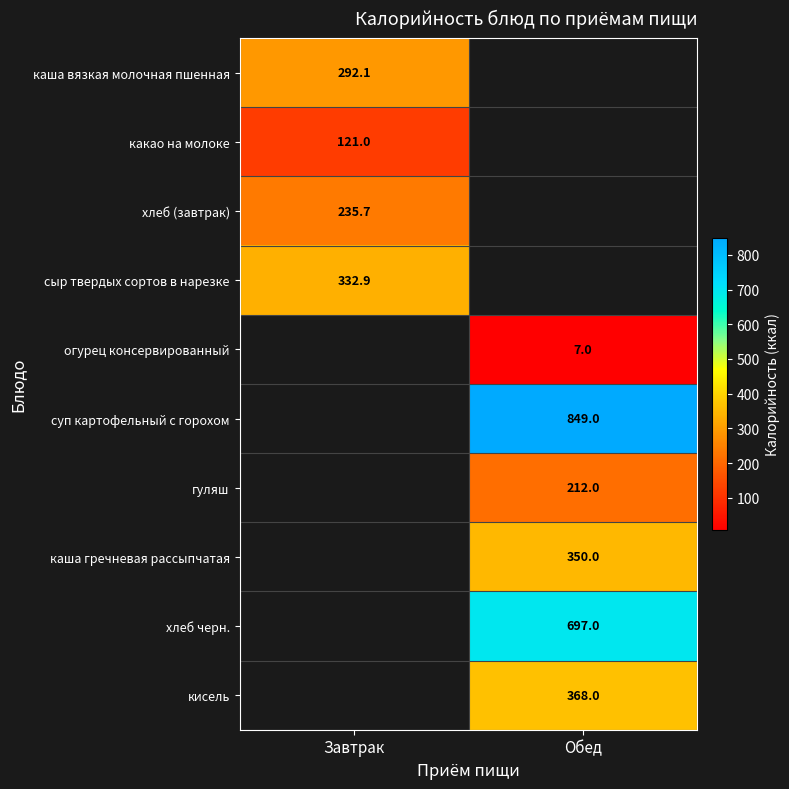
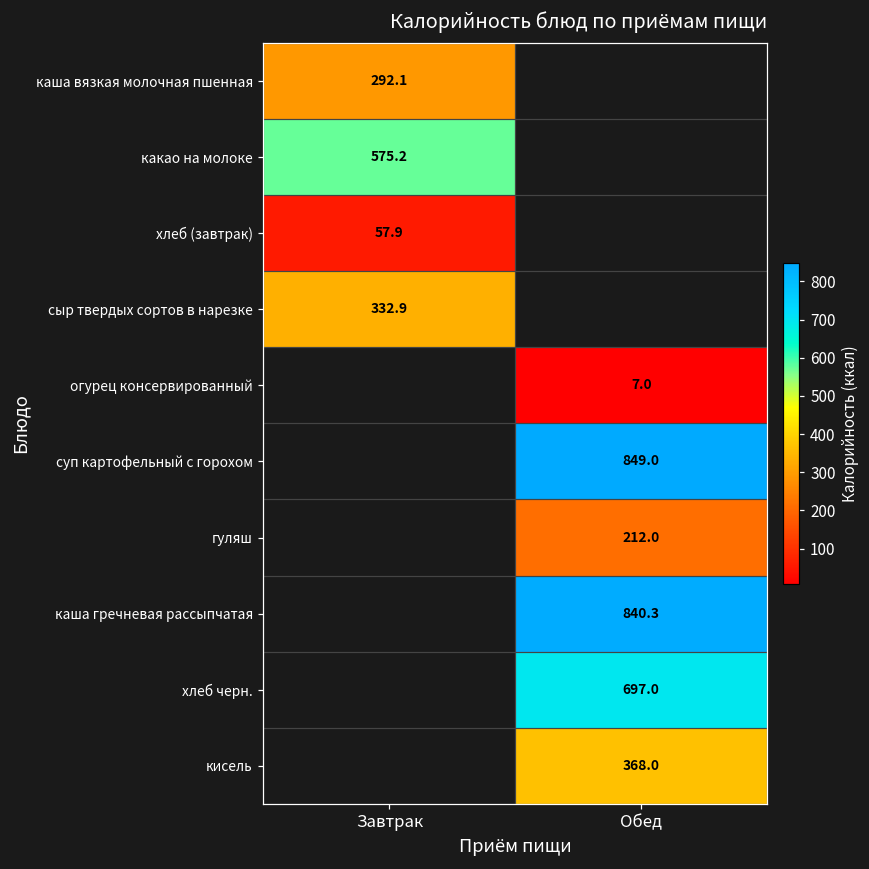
какао на молоке, Завтрак: 121.0 -> 575.2
хлеб (завтрак), Завтрак: 235.7 -> 57.9
каша гречневая рассыпчатая, Обед: 350.0 -> 840.3
